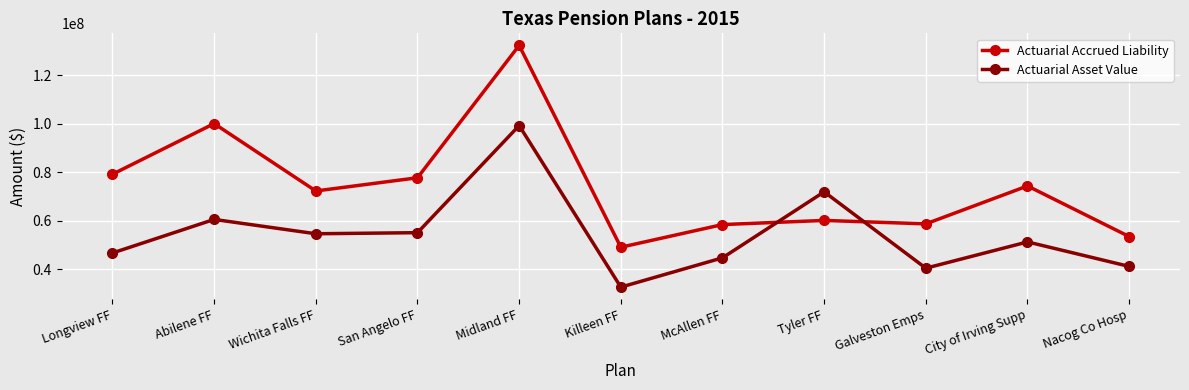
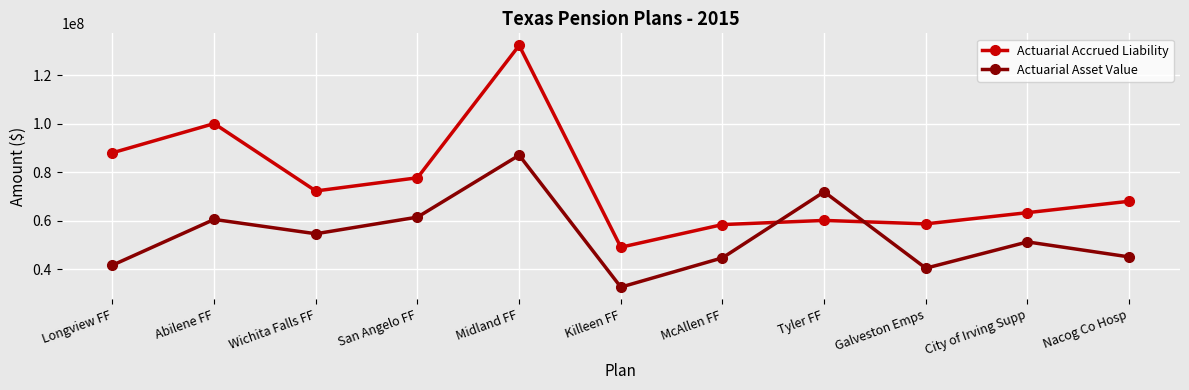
Actuarial Accrued Liability, Longview FF: 79000000 -> 88000000
Actuarial Asset Value, Longview FF: 47000000 -> 42000000
Actuarial Asset Value, San Angelo FF: 55000000 -> 61000000
Actuarial Asset Value, Midland FF: 99000000 -> 87000000
Actuarial Accrued Liability, City of Irving Supp: 74000000 -> 63000000
Actuarial Accrued Liability, Nacog Co Hosp: 53000000 -> 68000000
Actuarial Asset Value, Nacog Co Hosp: 41000000 -> 45000000
